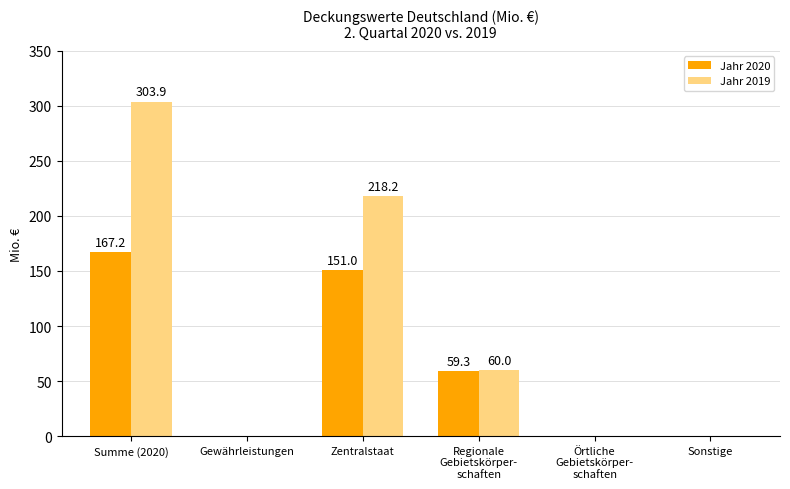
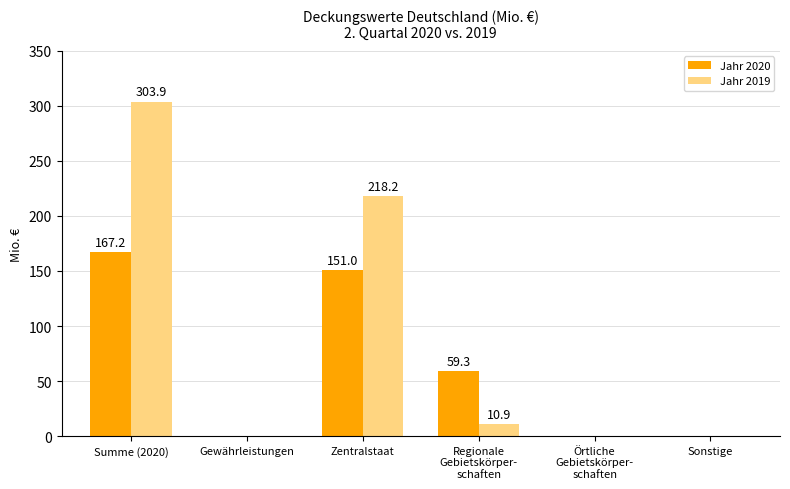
Jahr 2019, Regionale Gebietskörper- schaften: 60.0 -> 10.9
